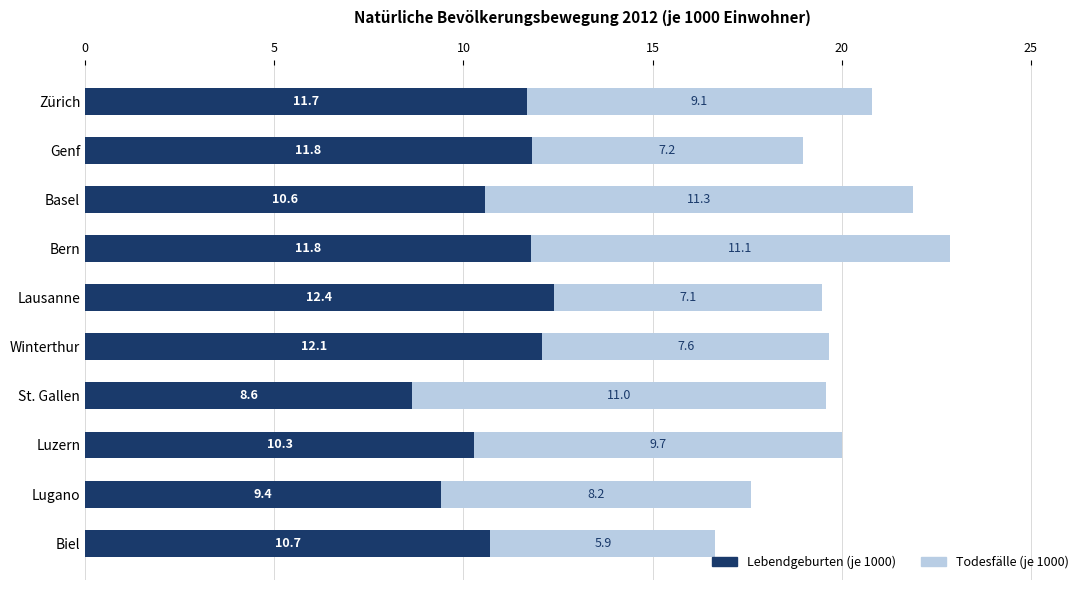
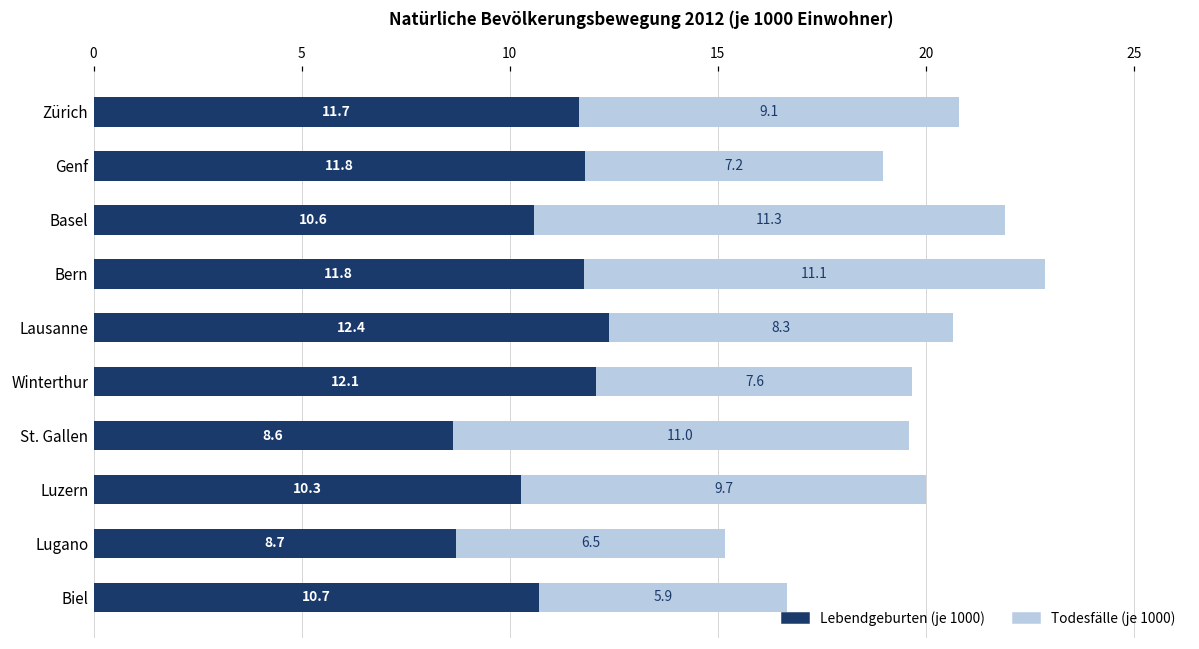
Todesfälle (je 1000), Lausanne: 7.1 -> 8.3
Lebendgeburten (je 1000), Lugano: 9.4 -> 8.7
Todesfälle (je 1000), Lugano: 8.2 -> 6.5
